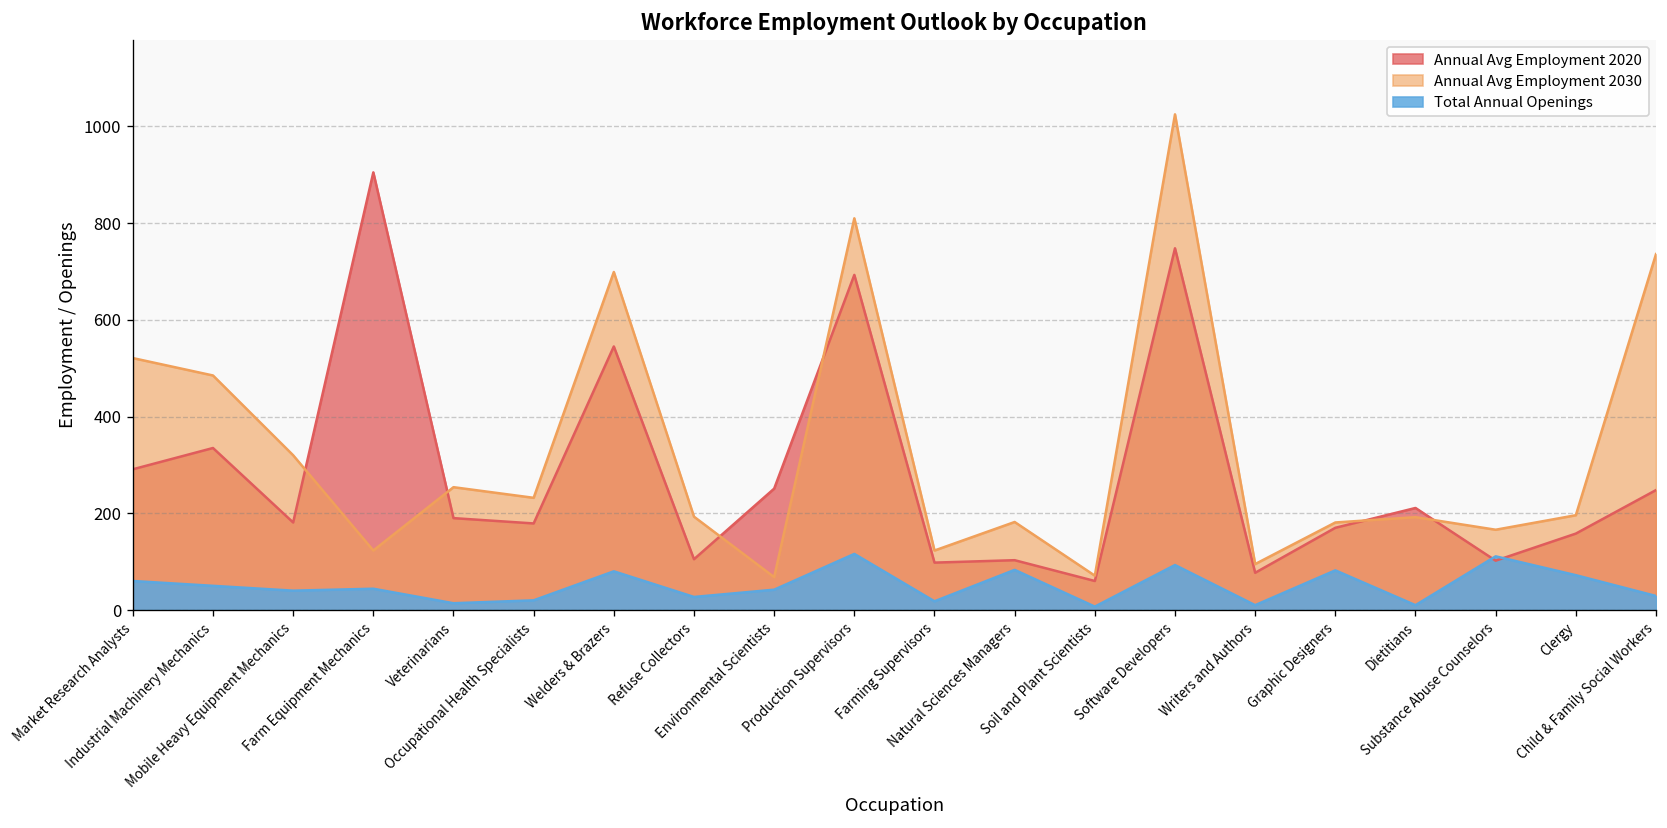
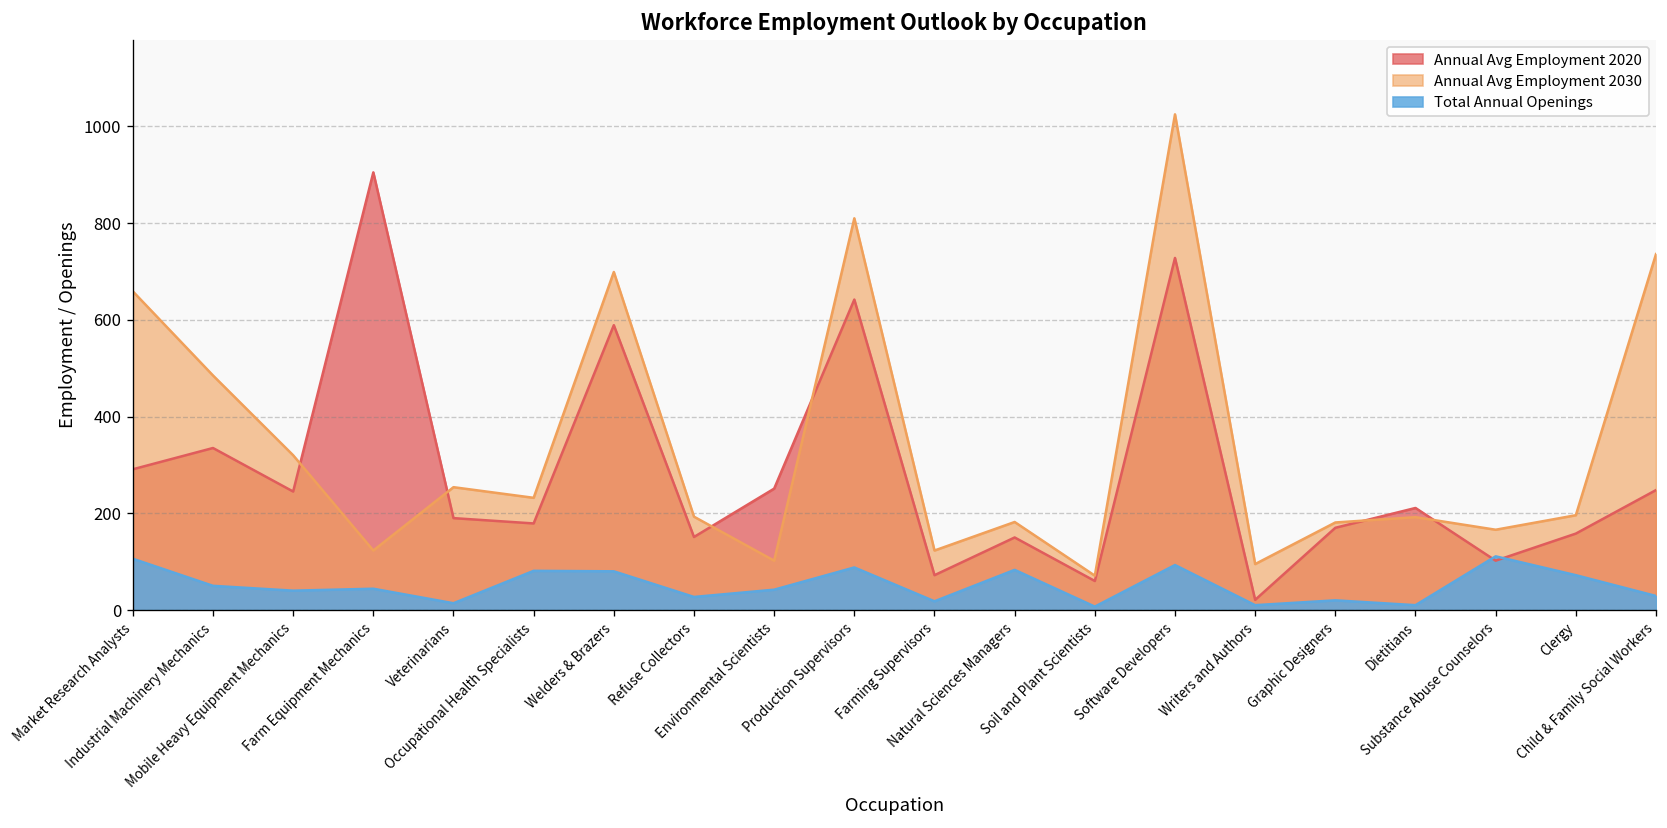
Annual Avg Employment 2030, Market Research Analysts: 520 -> 660
Total Annual Openings, Market Research Analysts: 60 -> 110
Annual Avg Employment 2020, Mobile Heavy Equipment Mechanics: 180 -> 250
Total Annual Openings, Occupational Health Specialists: 20 -> 80
Annual Avg Employment 2020, Welders & Brazers: 550 -> 590
Annual Avg Employment 2020, Refuse Collectors: 110 -> 150
Annual Avg Employment 2030, Environmental Scientists: 70 -> 100
Annual Avg Employment 2020, Production Supervisors: 690 -> 640
Total Annual Openings, Production Supervisors: 120 -> 90
Annual Avg Employment 2020, Farming Supervisors: 100 -> 70
Annual Avg Employment 2020, Natural Sciences Managers: 100 -> 150
Annual Avg Employment 2020, Software Developers: 750 -> 730
Annual Avg Employment 2020, Writers and Authors: 80 -> 20
Total Annual Openings, Graphic Designers: 80 -> 20
